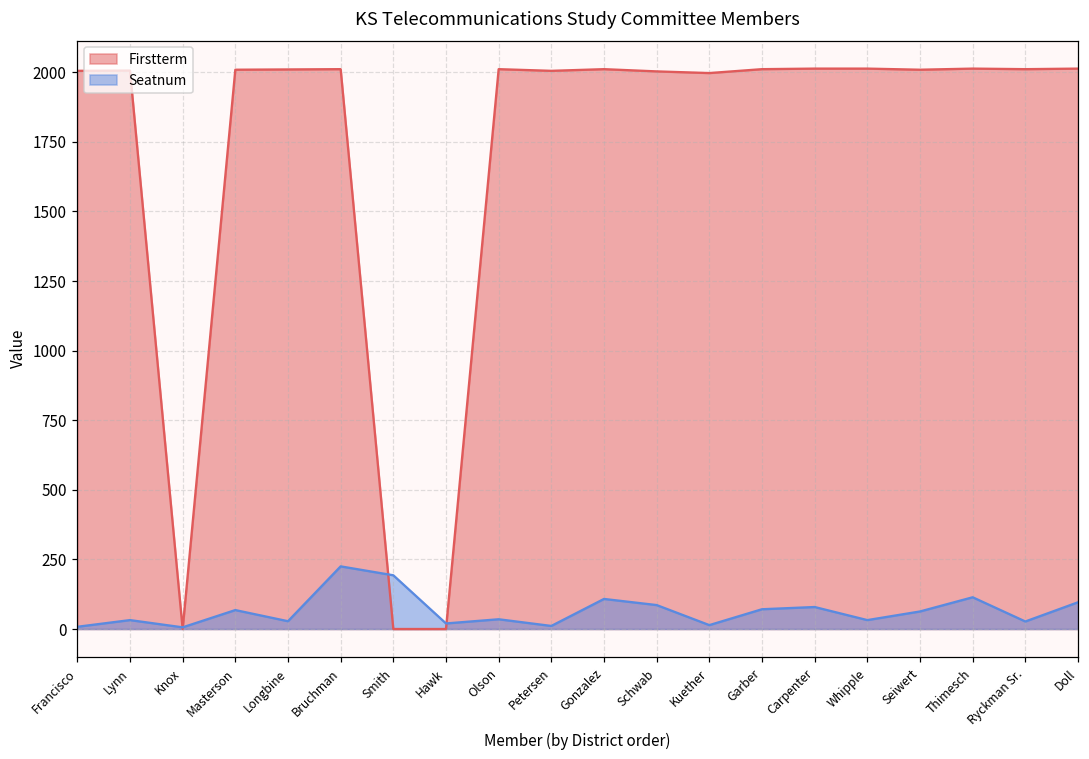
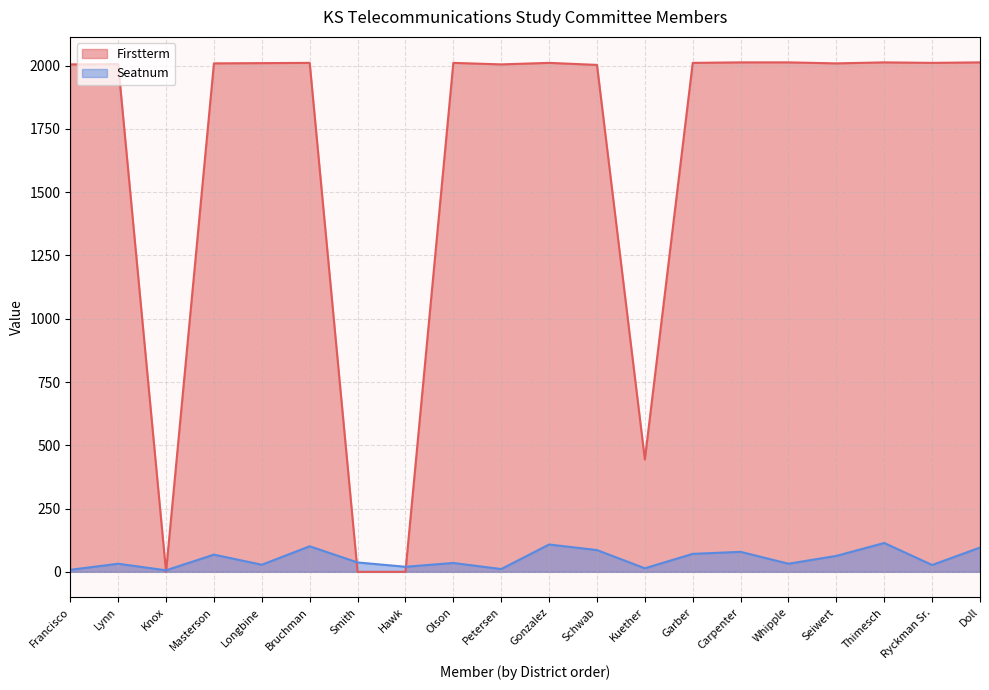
Seatnum, Bruchman: 230 -> 100
Seatnum, Smith: 190 -> 40
Firstterm, Kuether: 2000 -> 440
